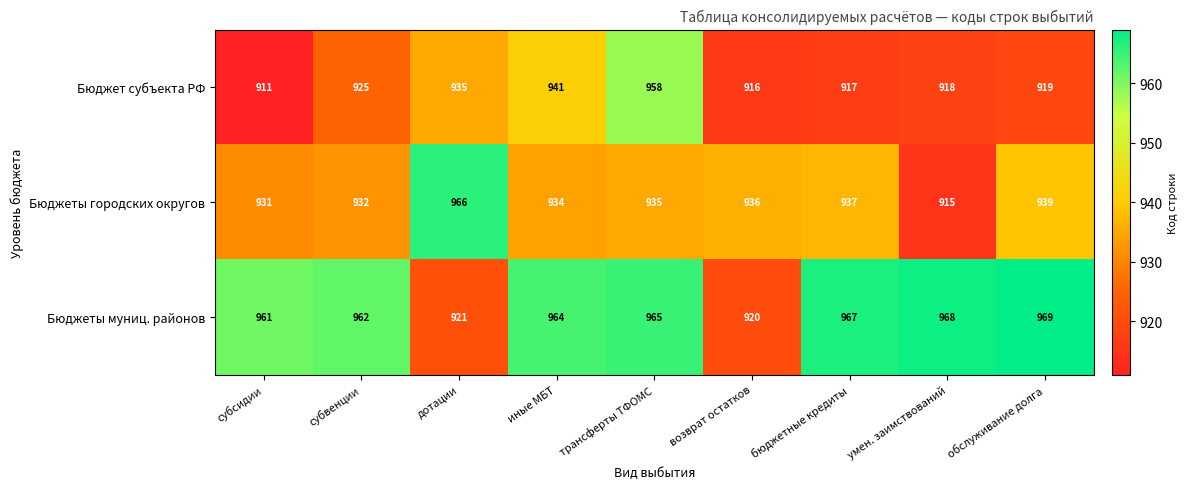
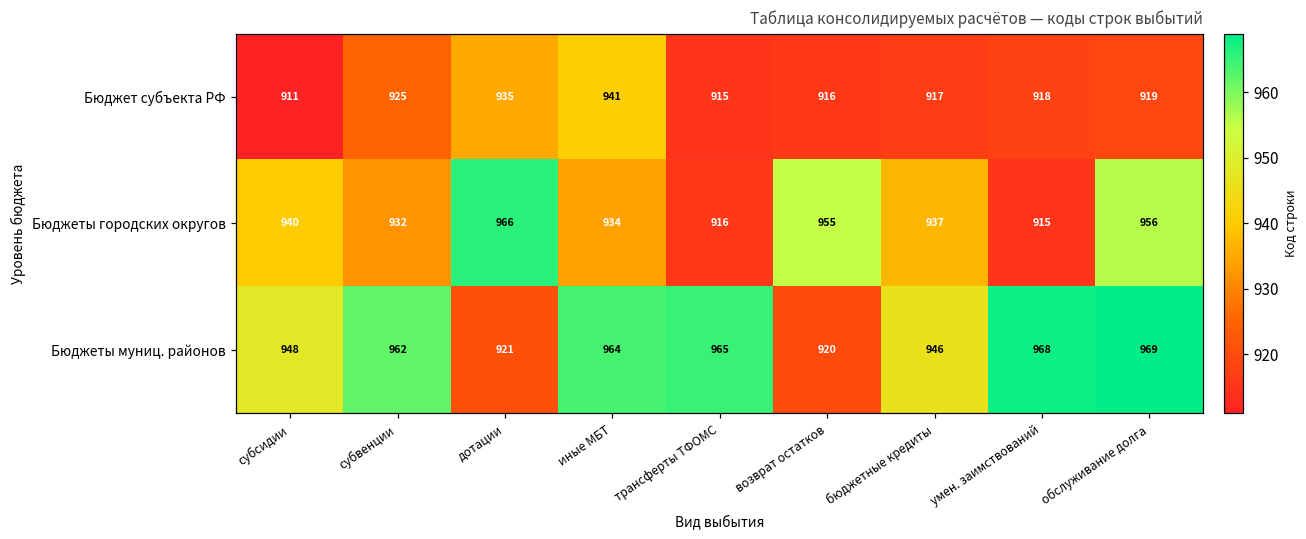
Бюджет субъекта РФ, трансферты ТФОМС: 958 -> 915
Бюджеты городских округов, субсидии: 931 -> 940
Бюджеты городских округов, трансферты ТФОМС: 935 -> 916
Бюджеты городских округов, возврат остатков: 936 -> 955
Бюджеты городских округов, обслуживание долга: 939 -> 956
Бюджеты муниц. районов, субсидии: 961 -> 948
Бюджеты муниц. районов, бюджетные кредиты: 967 -> 946
